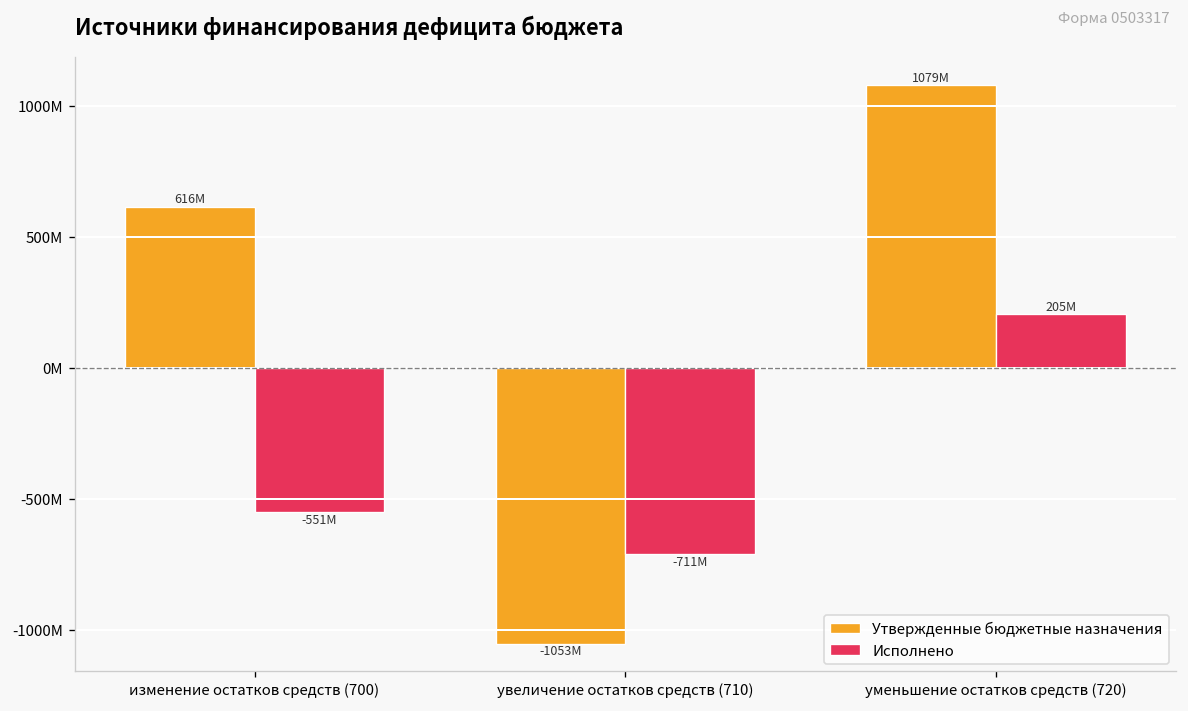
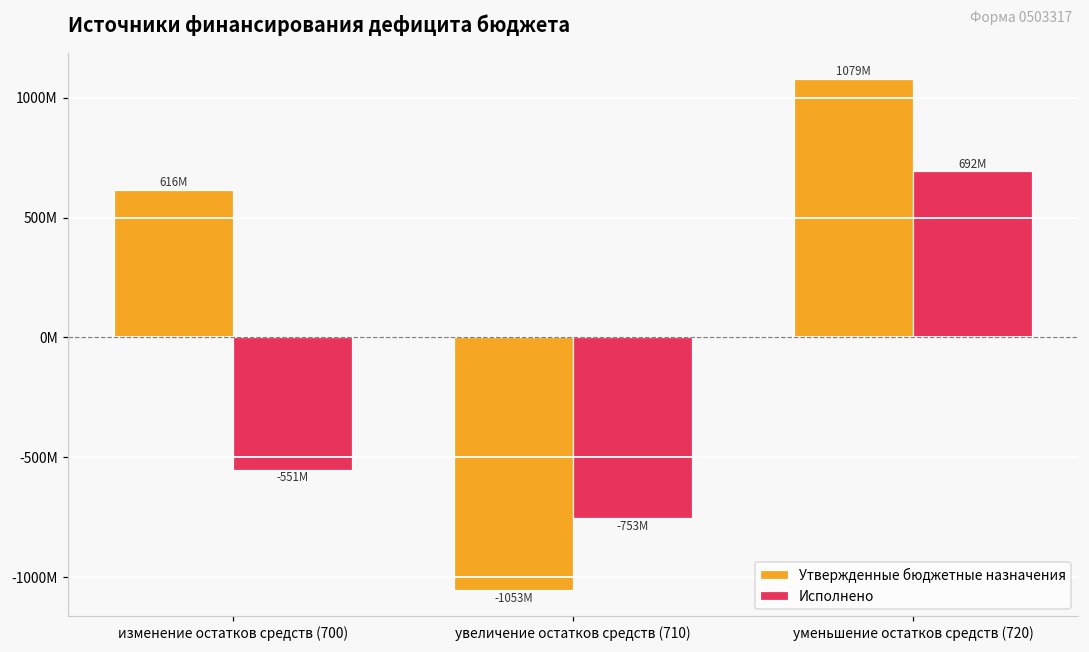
Исполнено, увеличение остатков средств (710): -711M -> -753M
Исполнено, уменьшение остатков средств (720): 205M -> 692M
